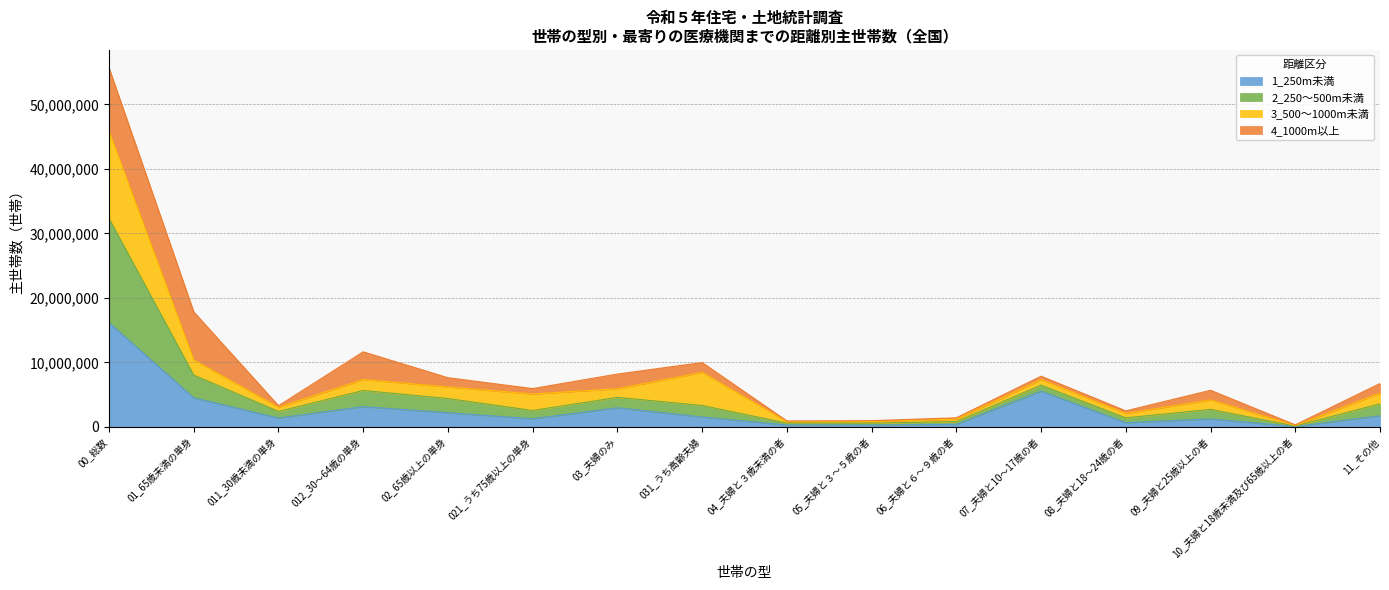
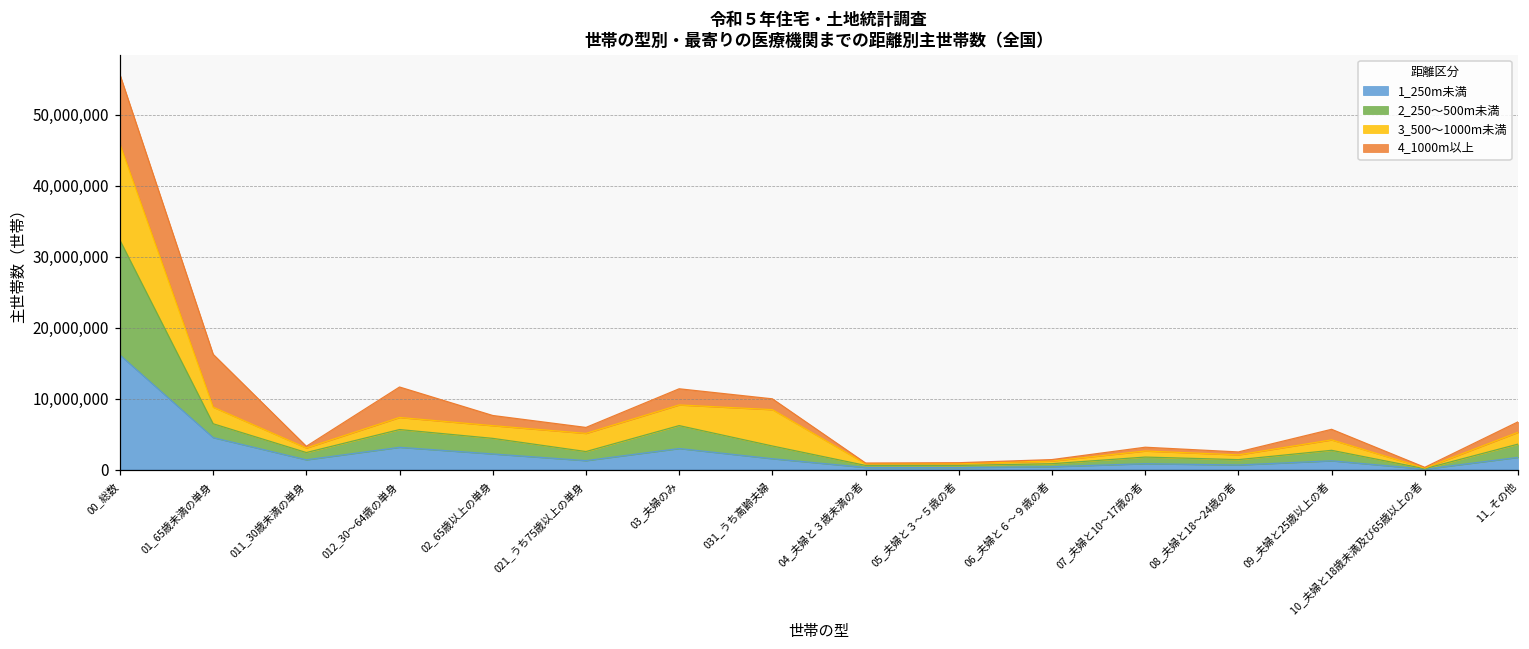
2_250～500m未満, 01_65歳未満の単身: 4,000,000 -> 2,000,000
2_250～500m未満, 03_夫婦のみ: 2,000,000 -> 3,000,000
3_500～1000m未満, 03_夫婦のみ: 1,000,000 -> 3,000,000
1_250m未満, 07_夫婦と10～17歳の者: 6,000,000 -> 1,000,000
